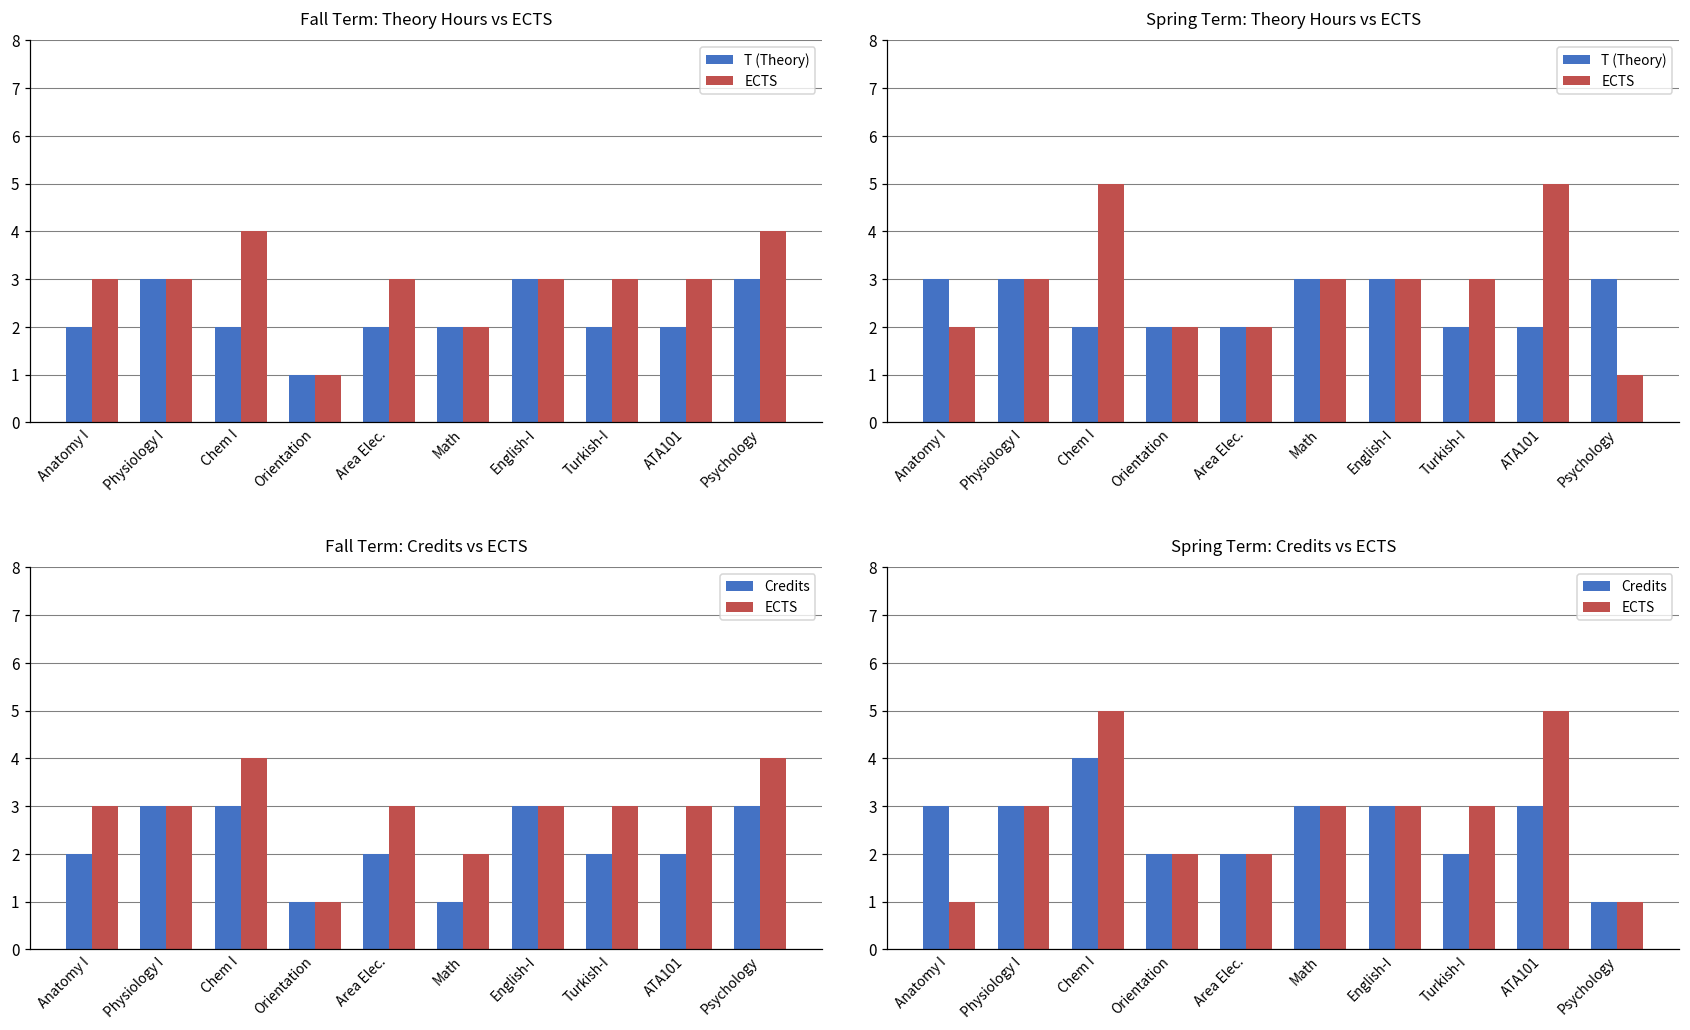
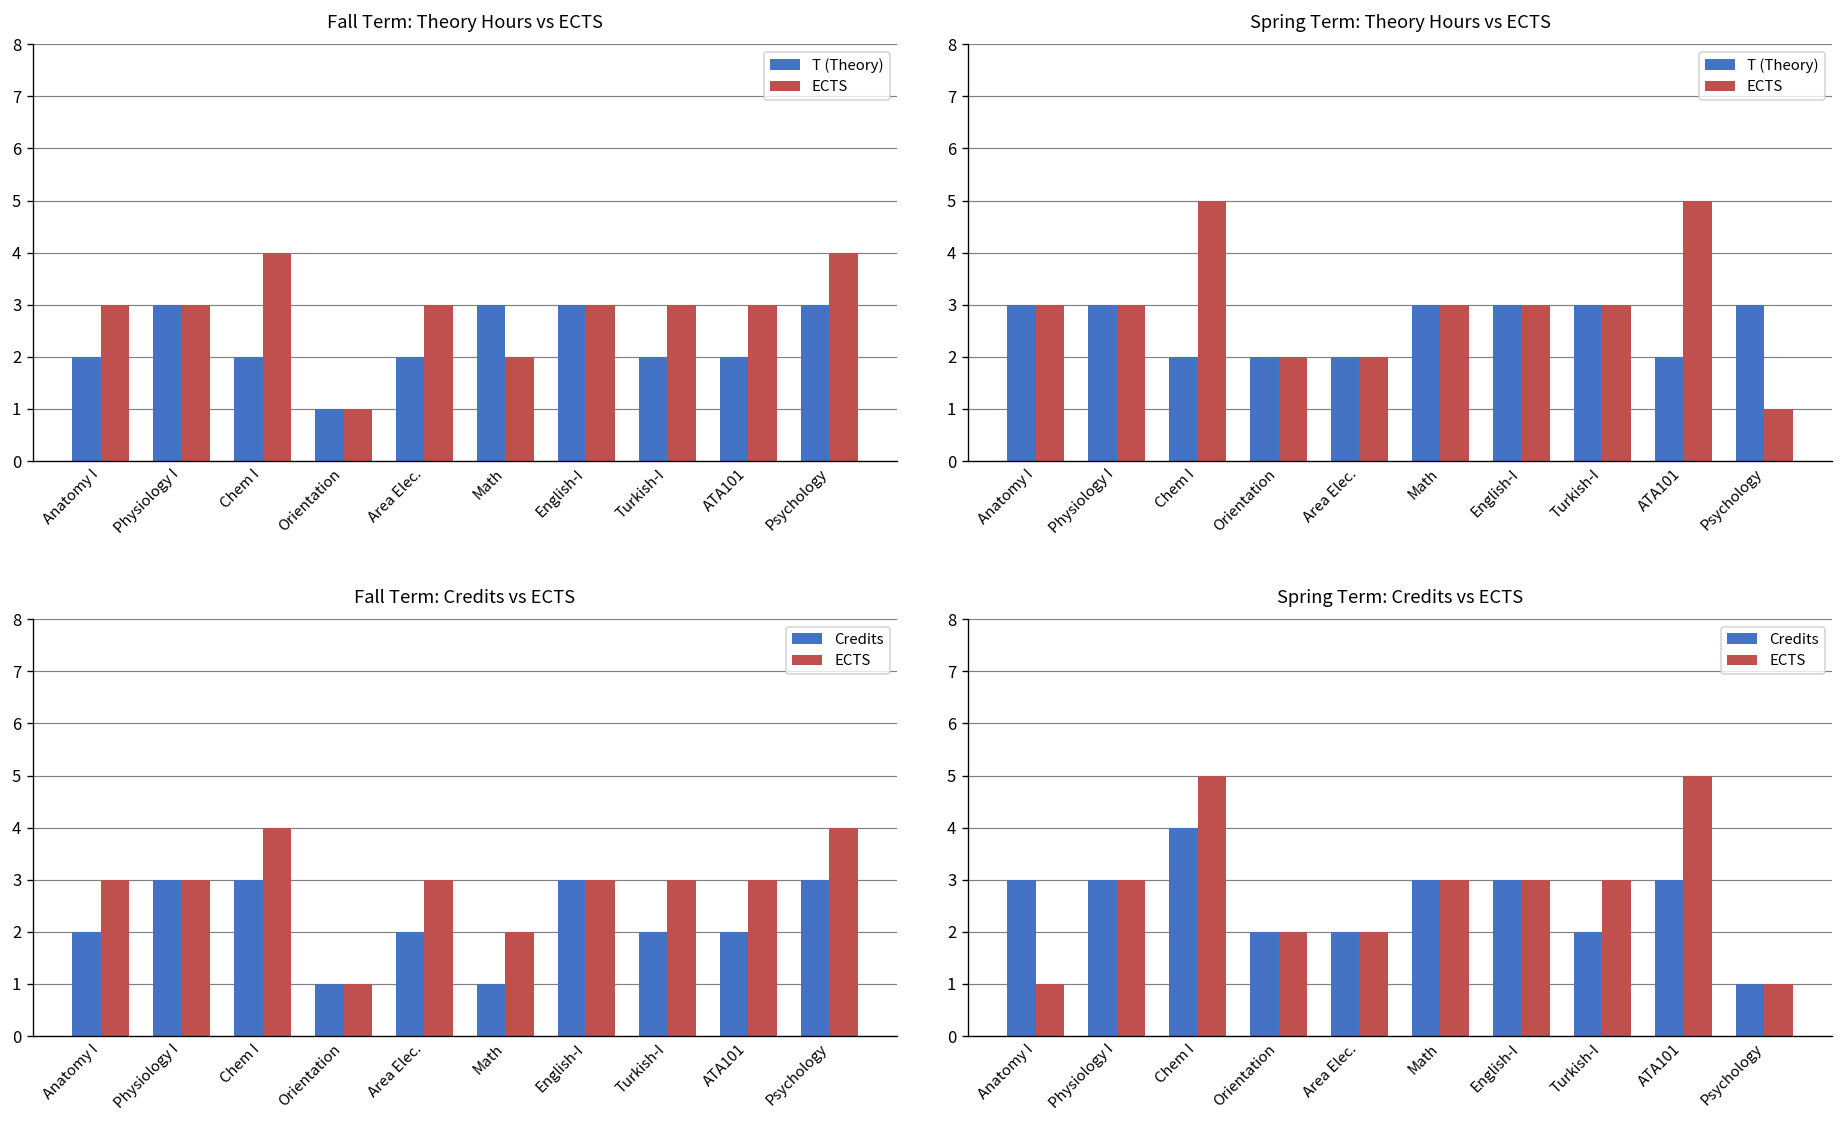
Fall Term: Theory Hours vs ECTS, T (Theory), Math: 2 -> 3
Spring Term: Theory Hours vs ECTS, ECTS, Anatomy I: 2 -> 3
Spring Term: Theory Hours vs ECTS, T (Theory), Turkish-I: 2 -> 3
